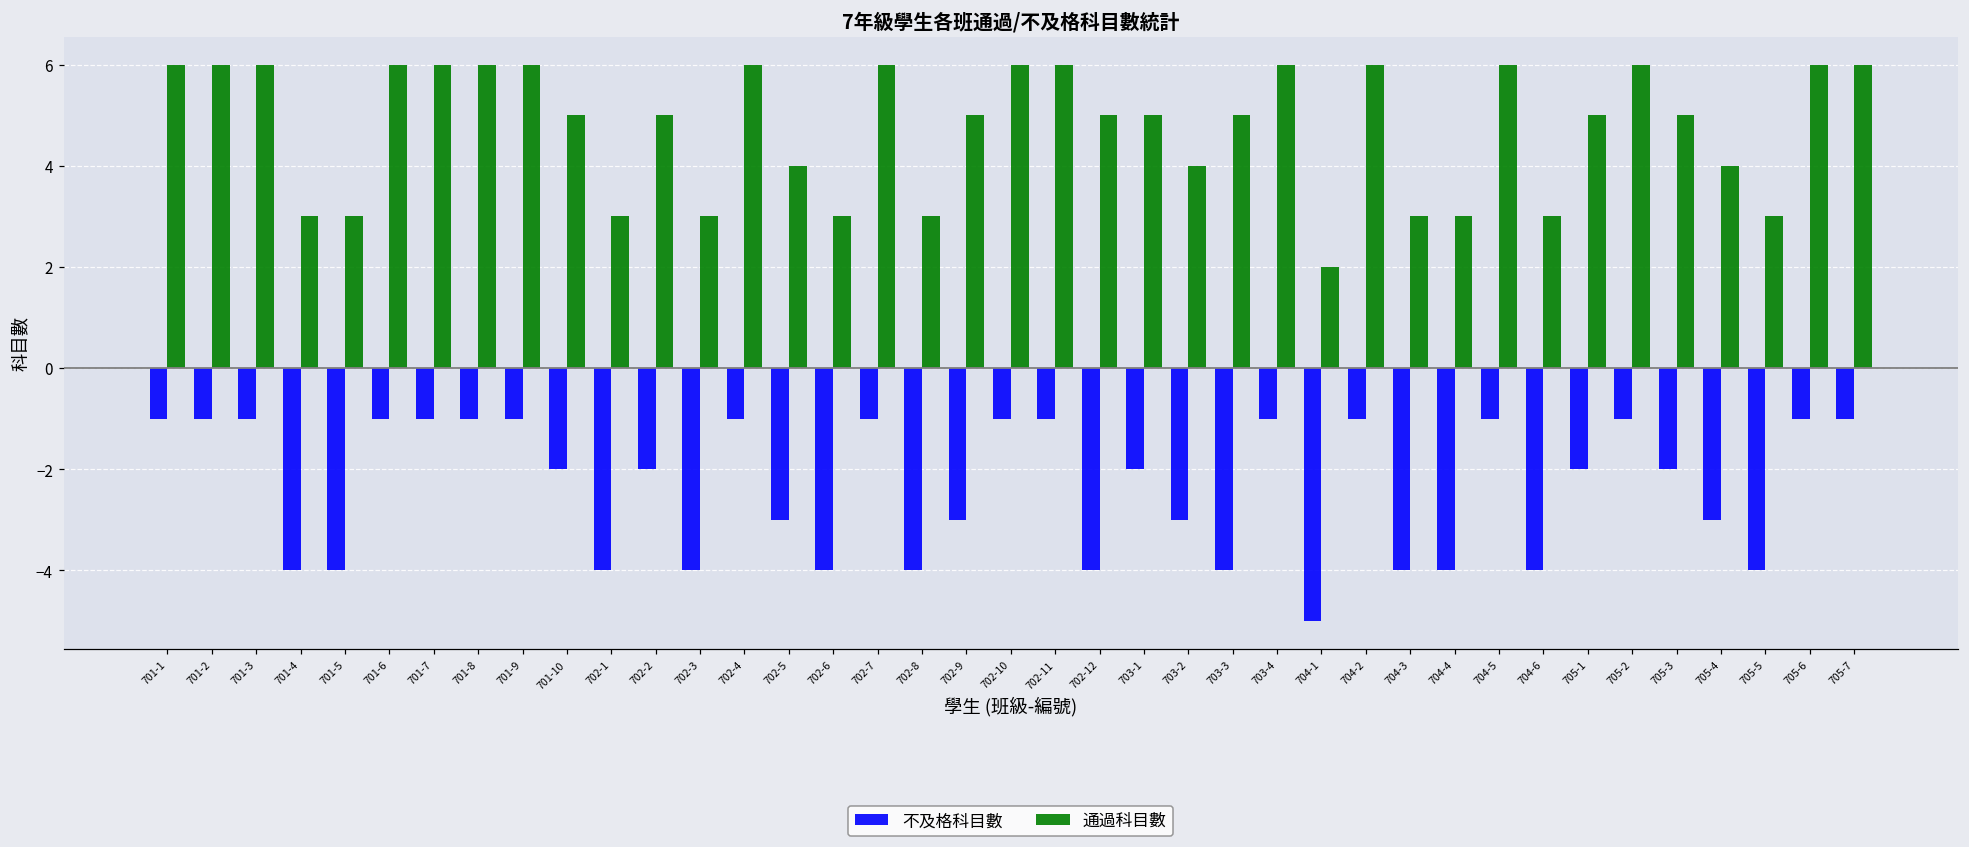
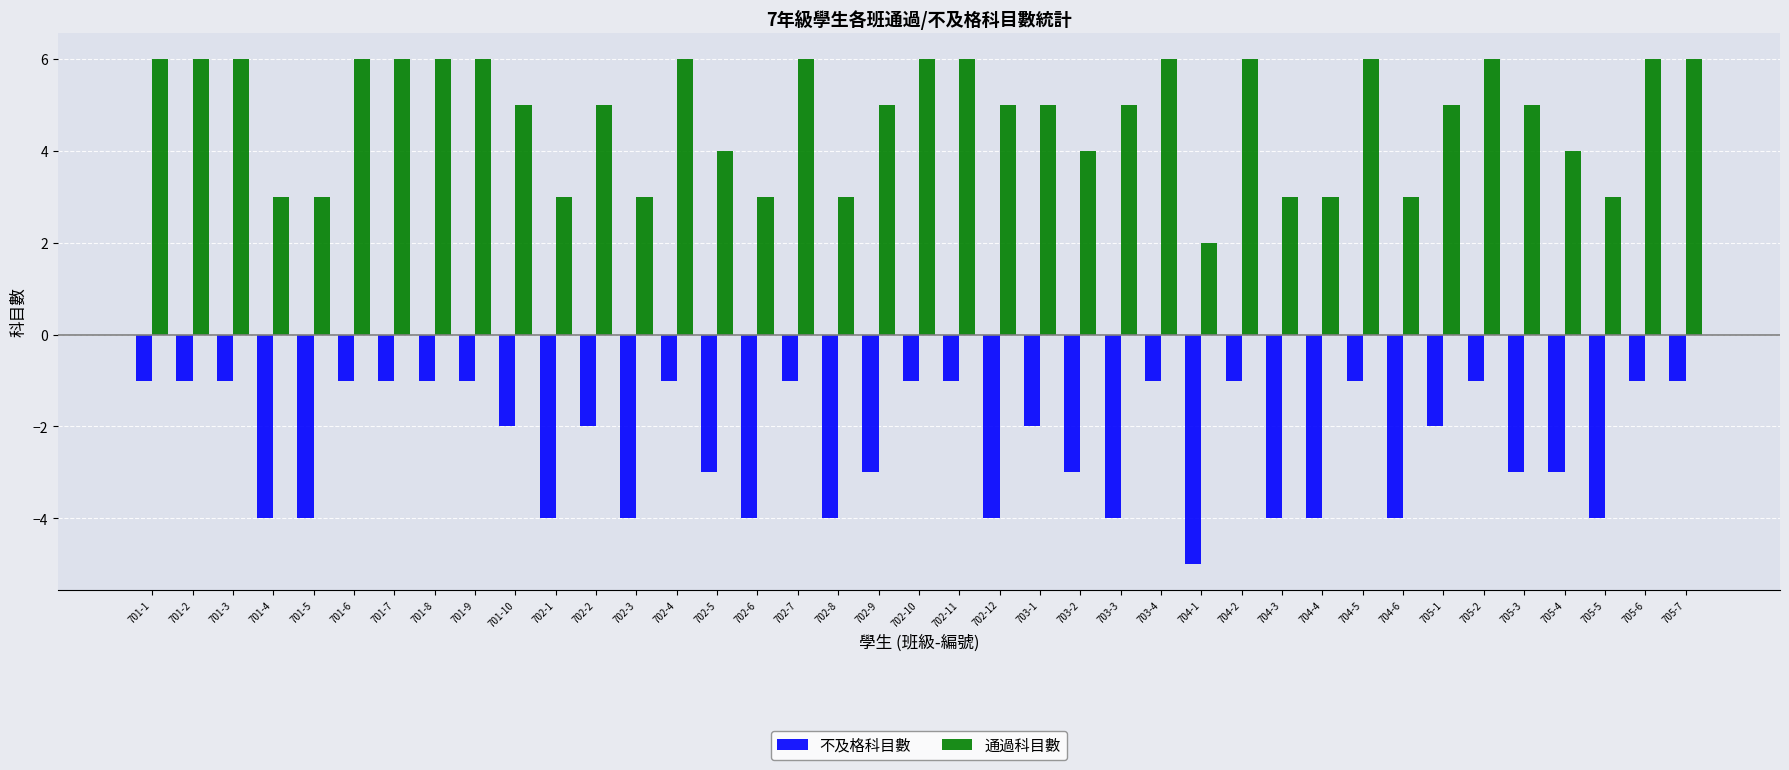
不及格科目數, 705-3: -2.0 -> -3.0
